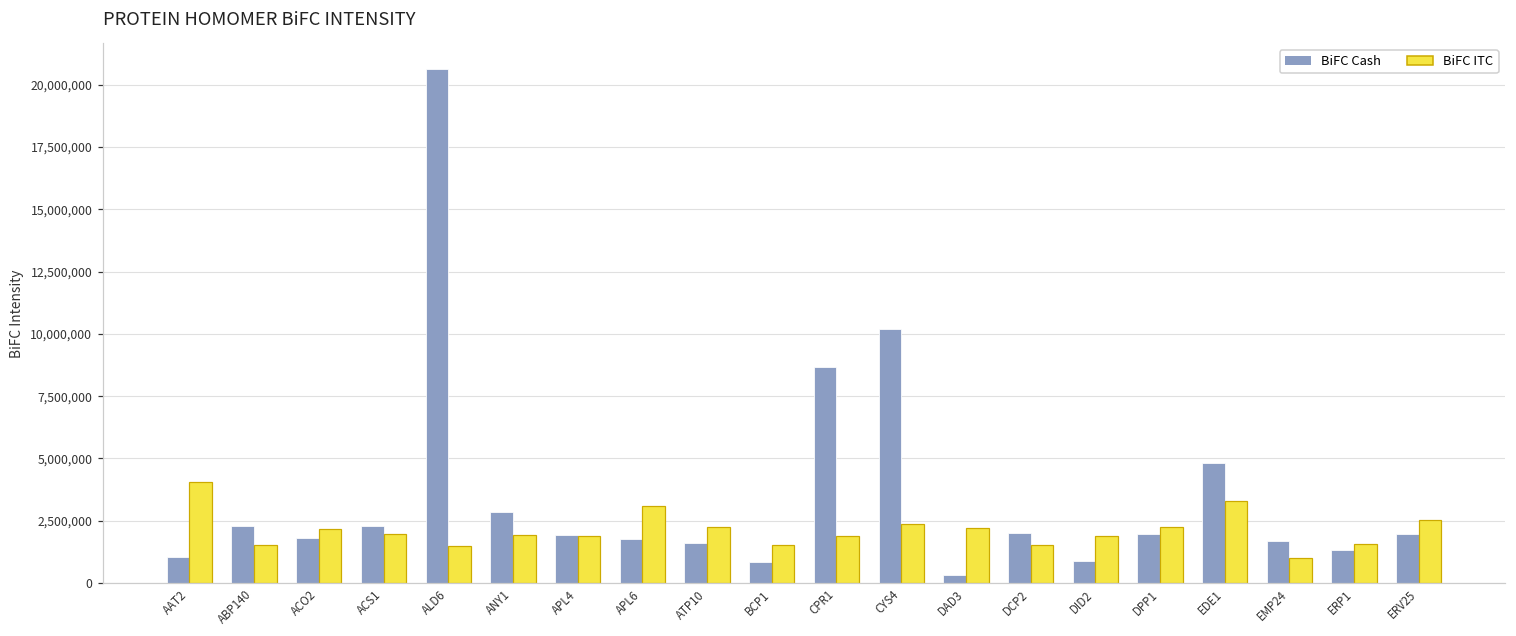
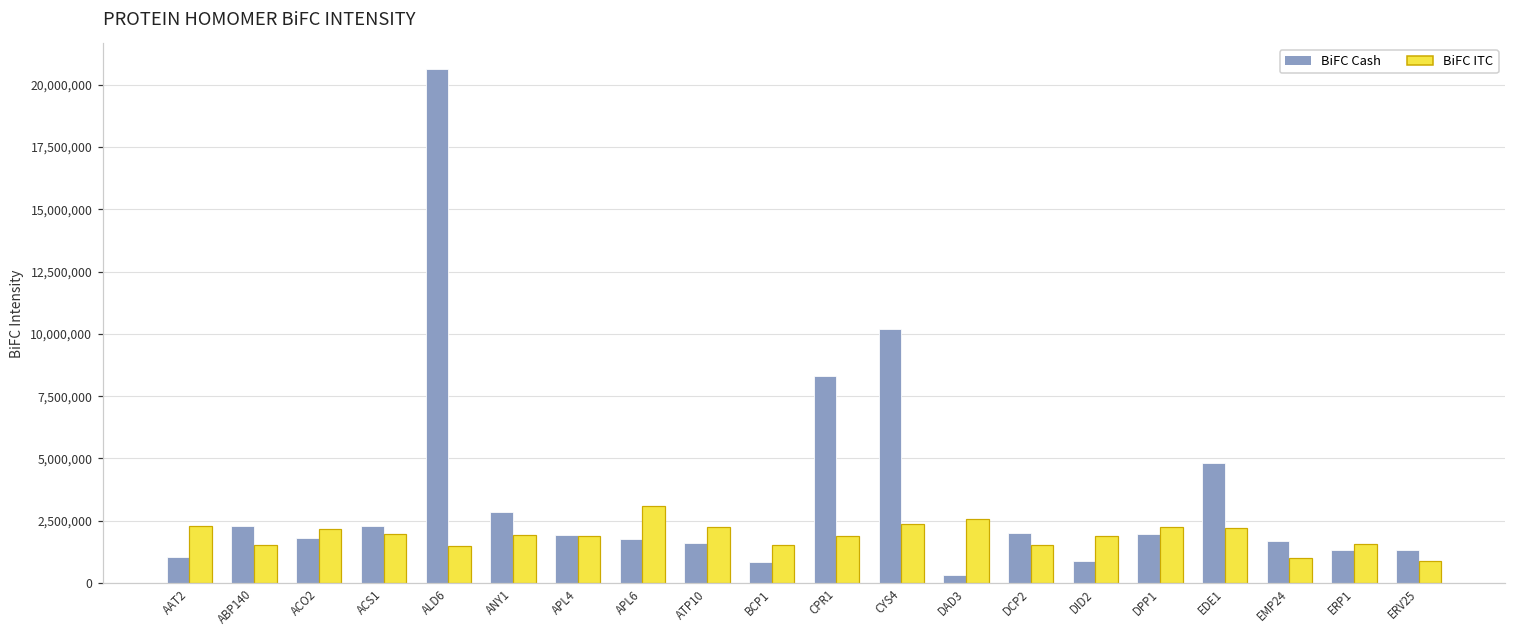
BiFC ITC, AAT2: 4,100,000 -> 2,300,000
BiFC Cash, CPR1: 8,700,000 -> 8,300,000
BiFC ITC, DAD3: 2,200,000 -> 2,600,000
BiFC ITC, EDE1: 3,300,000 -> 2,200,000
BiFC Cash, ERV25: 2,000,000 -> 1,300,000
BiFC ITC, ERV25: 2,500,000 -> 900,000
